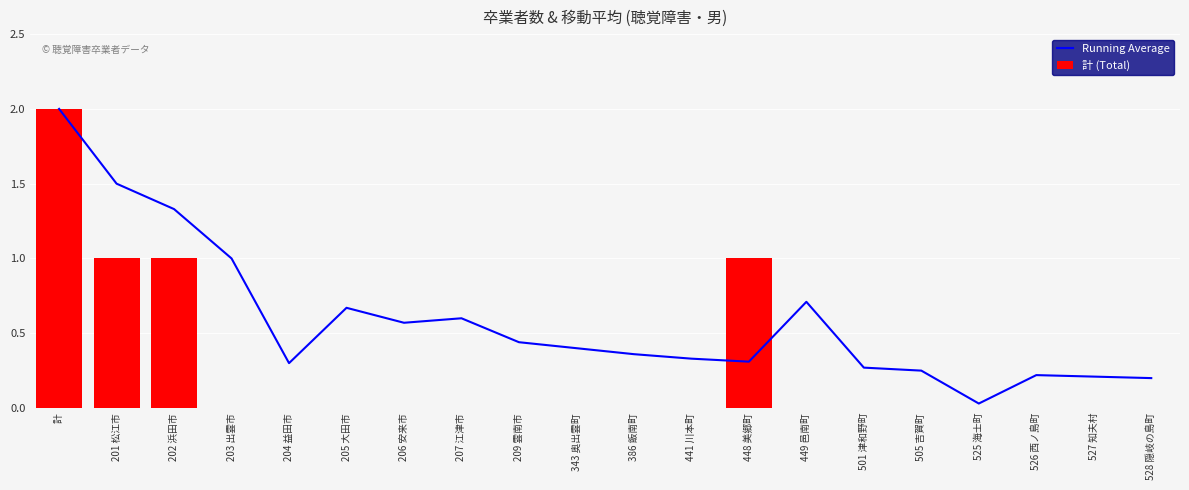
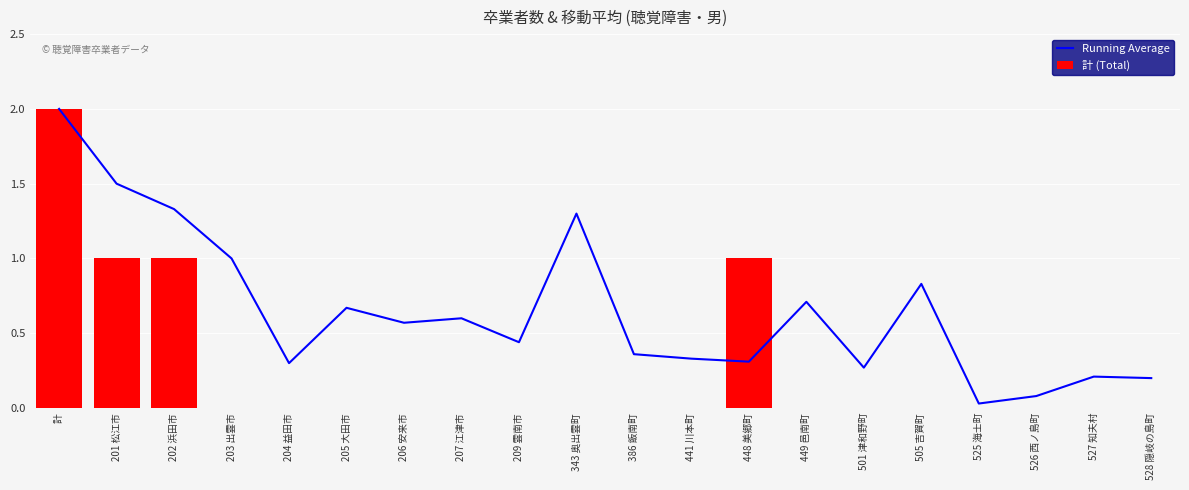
Running Average, 343 奥出雲町: 0.4 -> 1.3
Running Average, 505 吉賀町: 0.25 -> 0.83
Running Average, 526 西ノ島町: 0.22 -> 0.08
